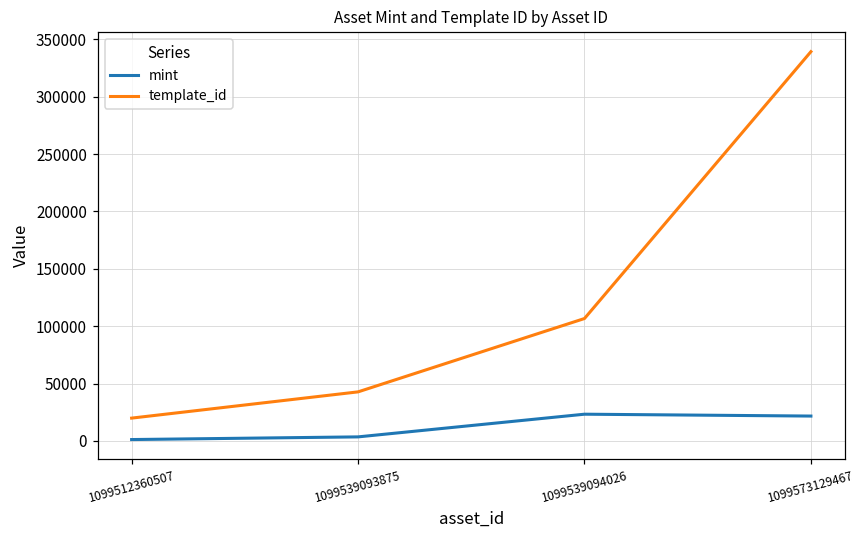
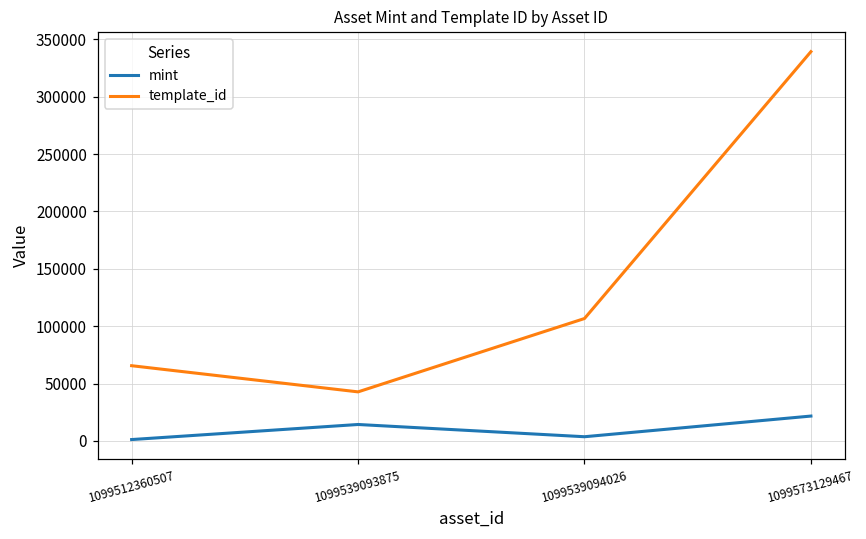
template_id, 1099512360507: 20000 -> 66000
mint, 1099539093875: 3000 -> 14000
mint, 1099539094026: 23000 -> 4000
